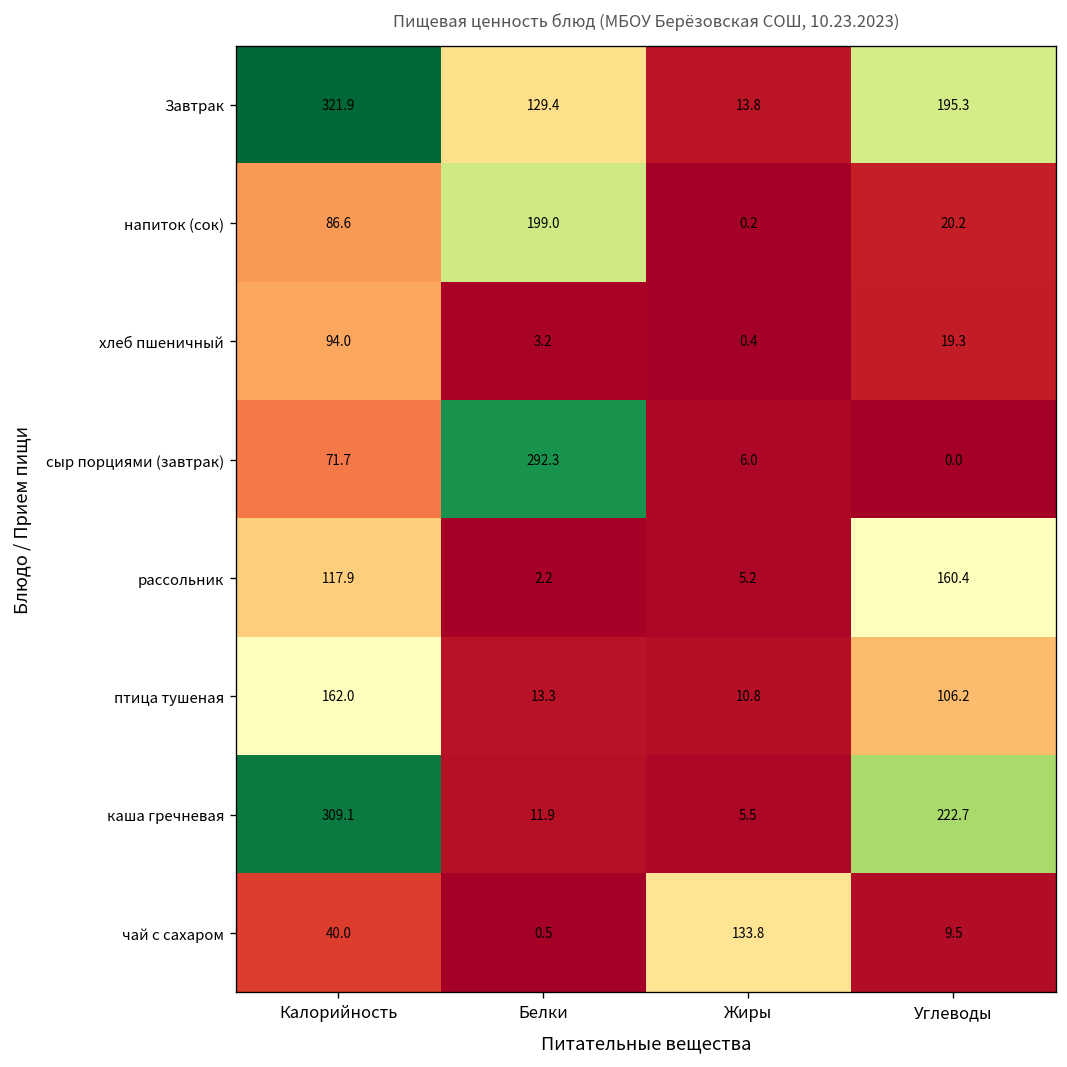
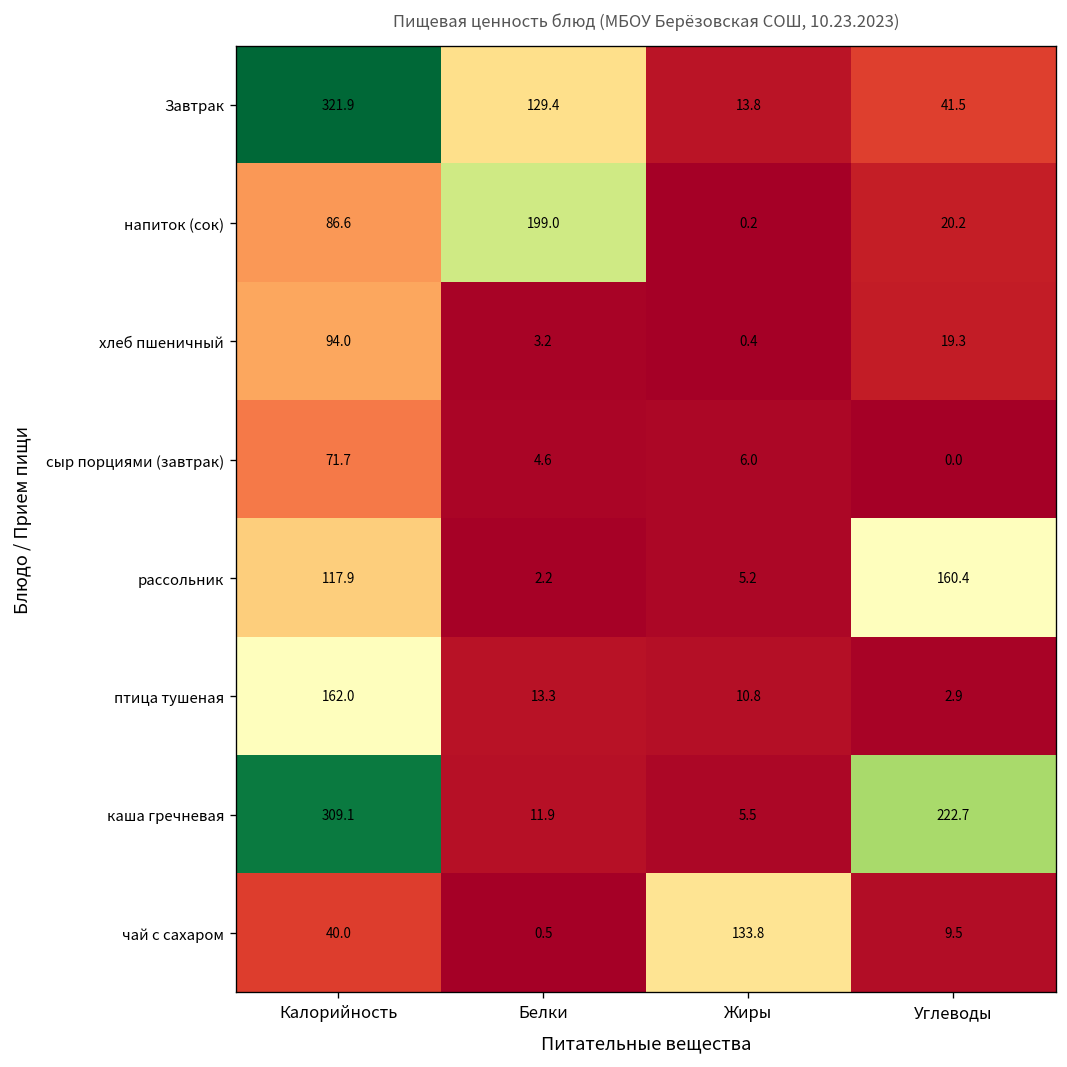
Завтрак, Углеводы: 195.3 -> 41.5
сыр порциями (завтрак), Белки: 292.3 -> 4.6
птица тушеная, Углеводы: 106.2 -> 2.9
